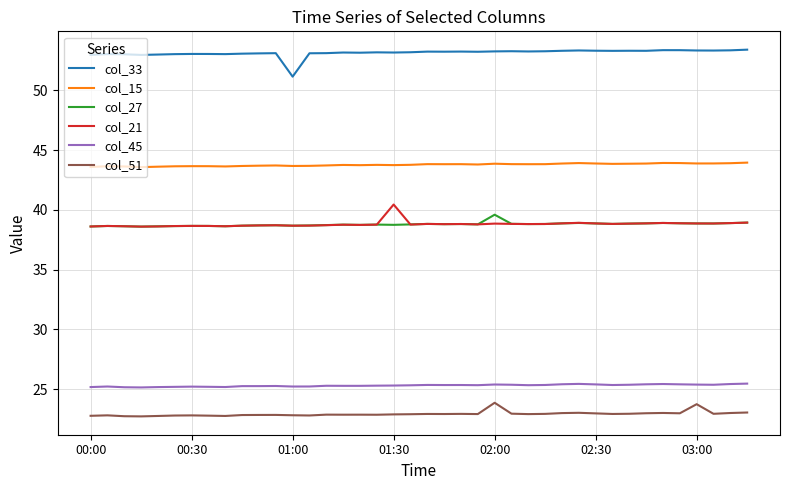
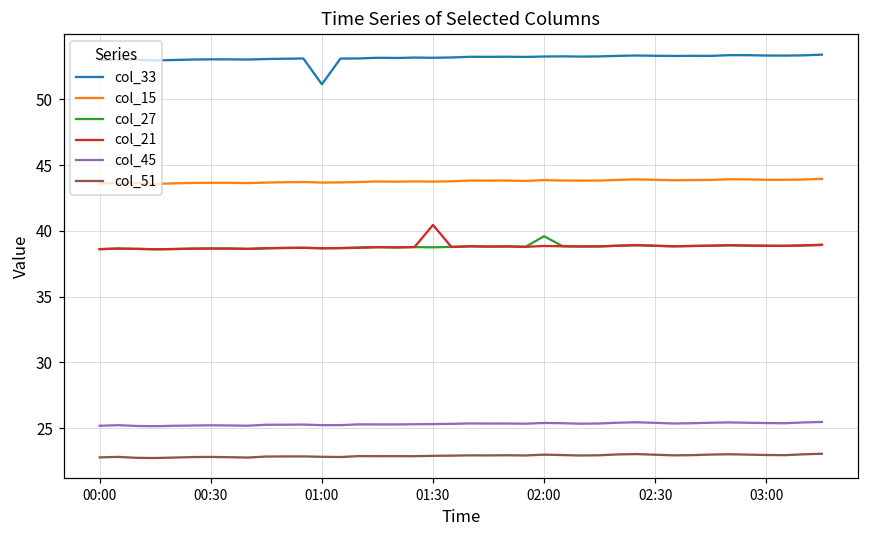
col_51, 02:00: 23.9 -> 23.0
col_51, 03:00: 23.7 -> 23.0
